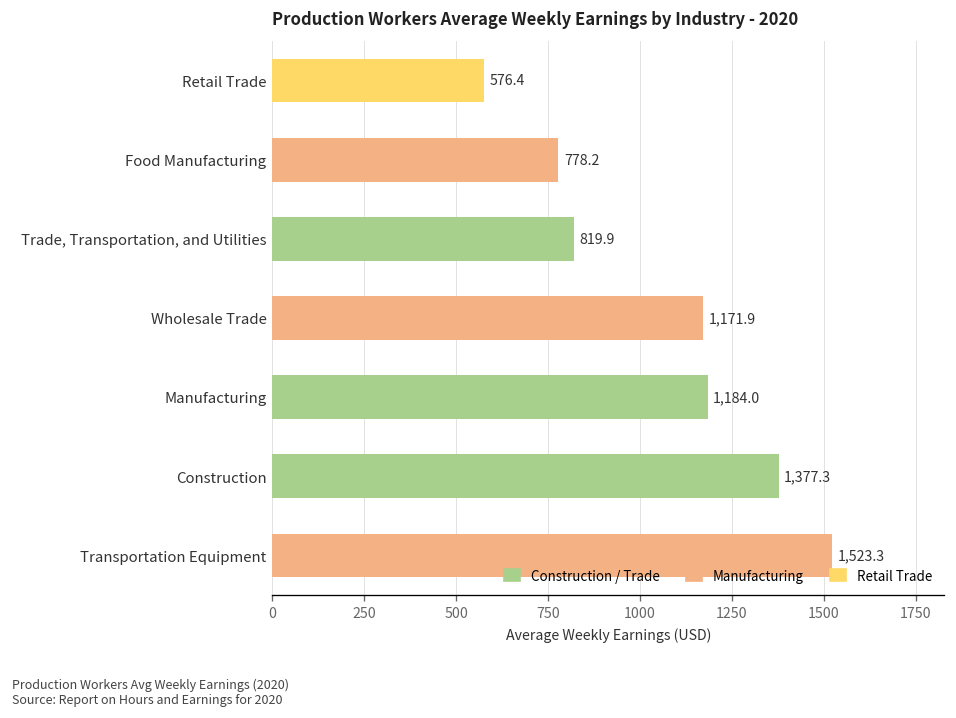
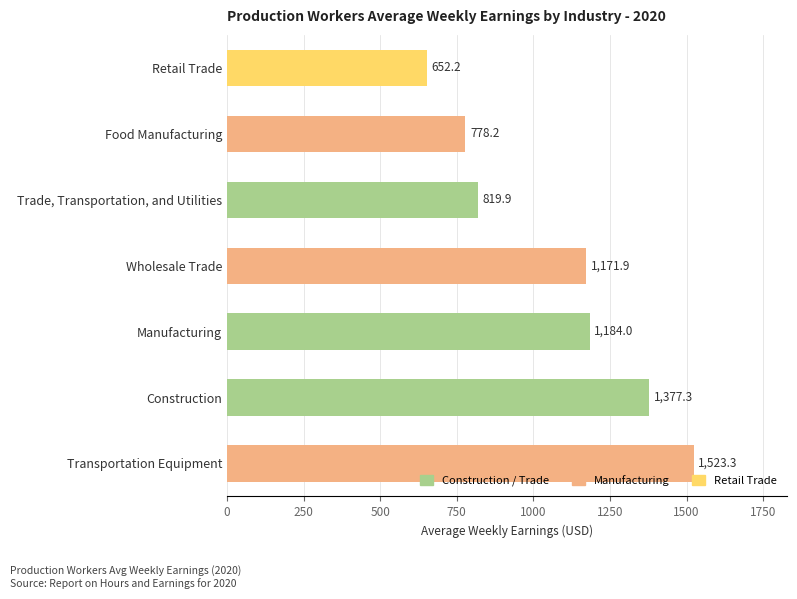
Retail Trade: 576.4 -> 652.2
